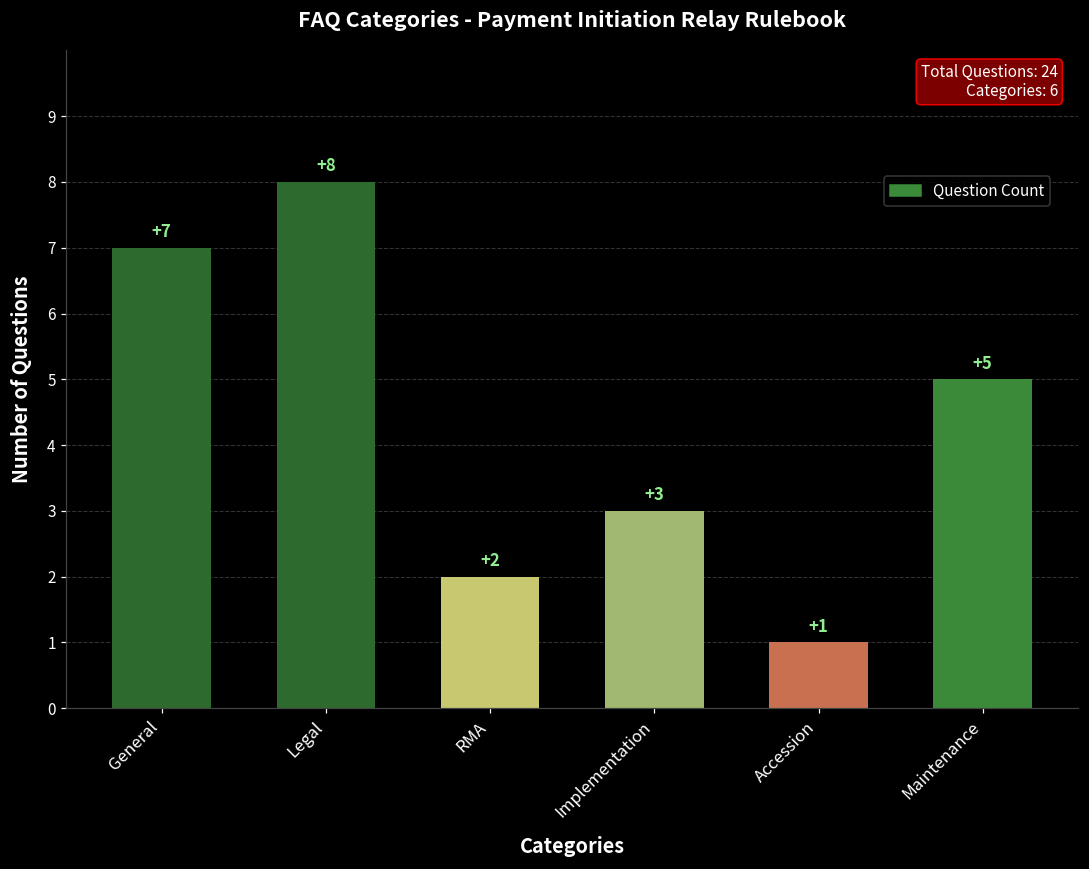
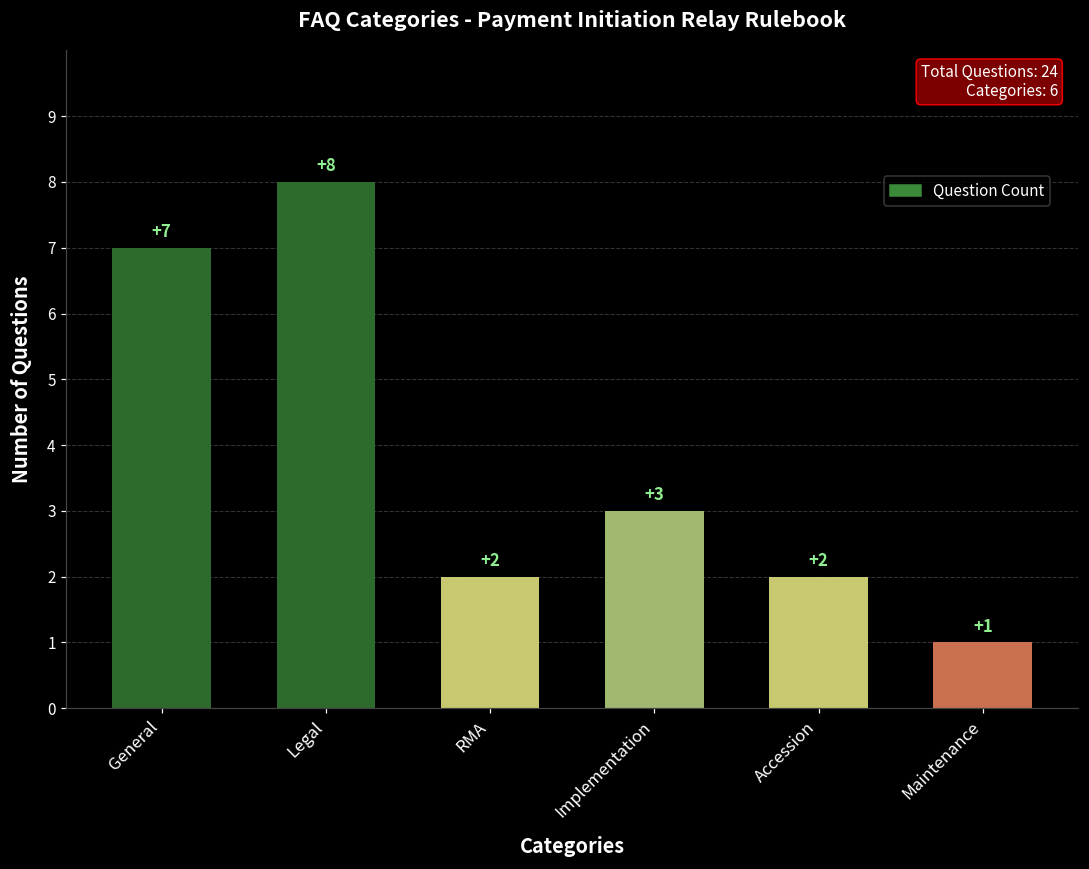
Accession: +1 -> +2
Maintenance: +5 -> +1
